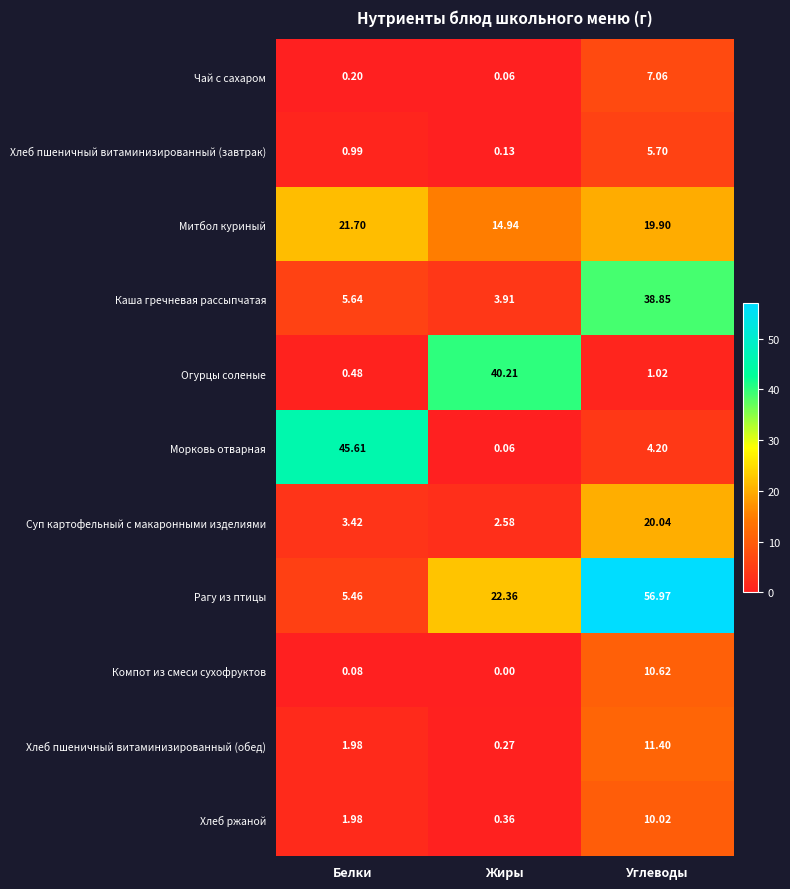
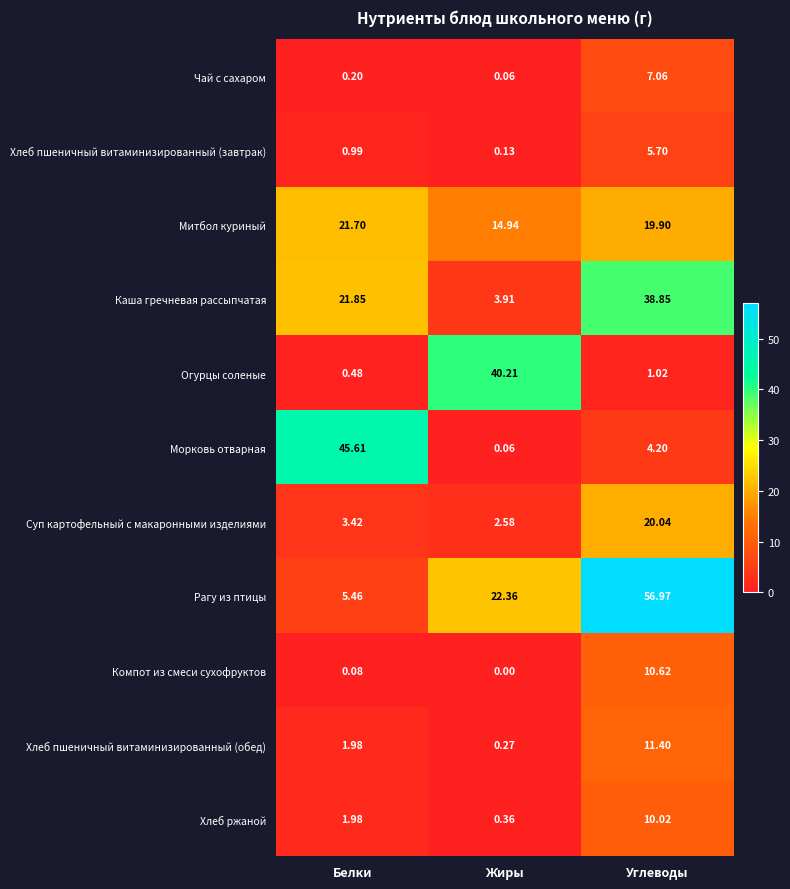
Каша гречневая рассыпчатая, Белки: 5.64 -> 21.85
